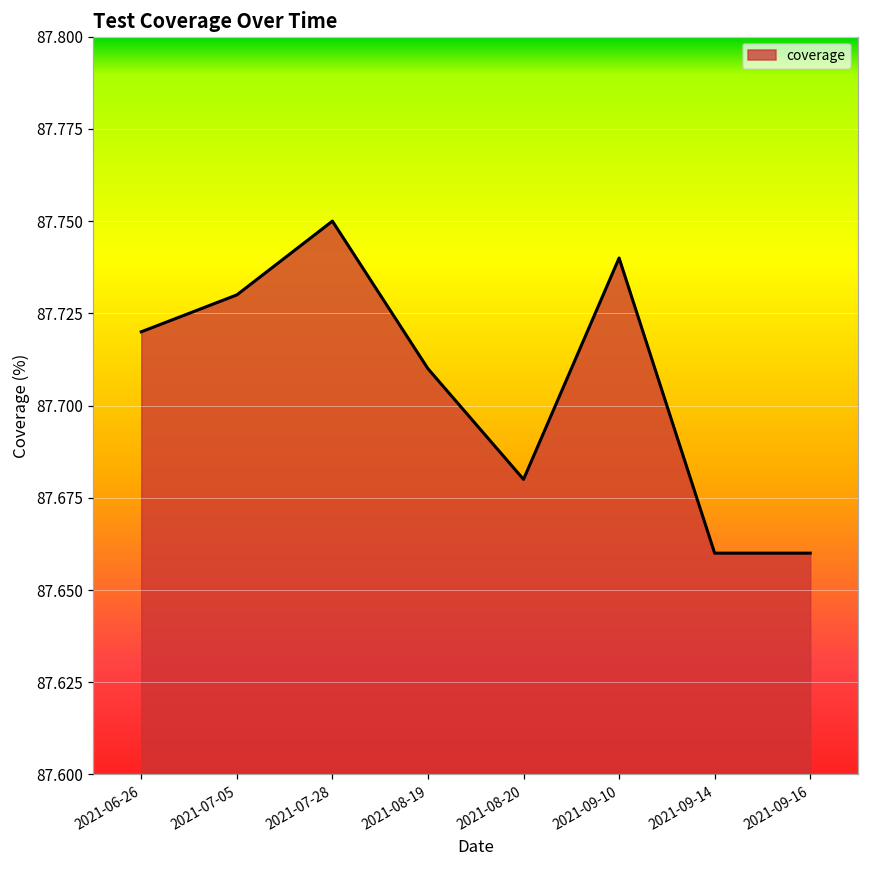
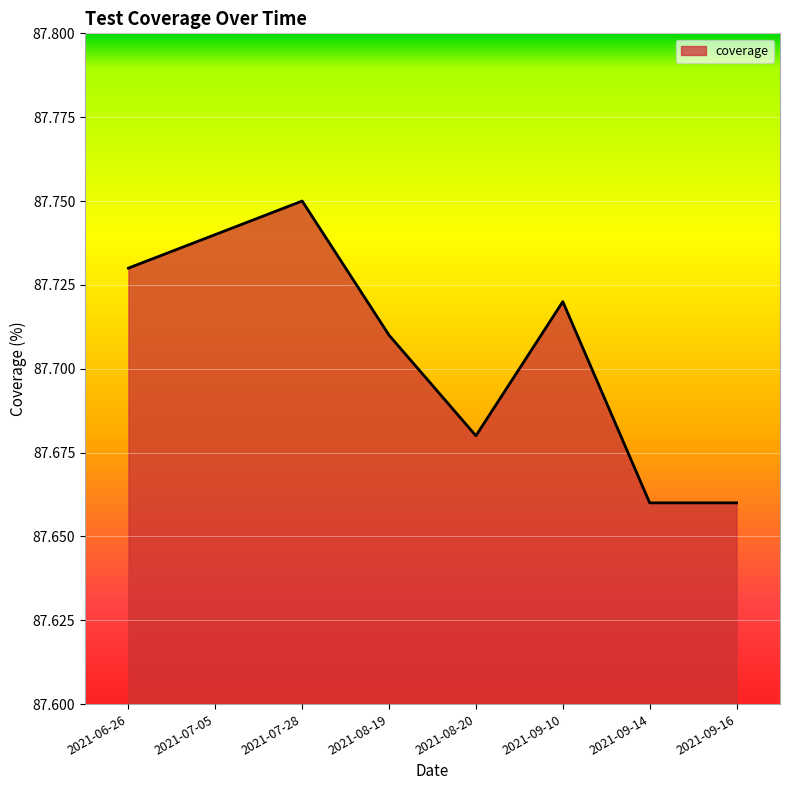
2021-06-26: 87.72 -> 87.73
2021-07-05: 87.73 -> 87.74
2021-09-10: 87.74 -> 87.72
